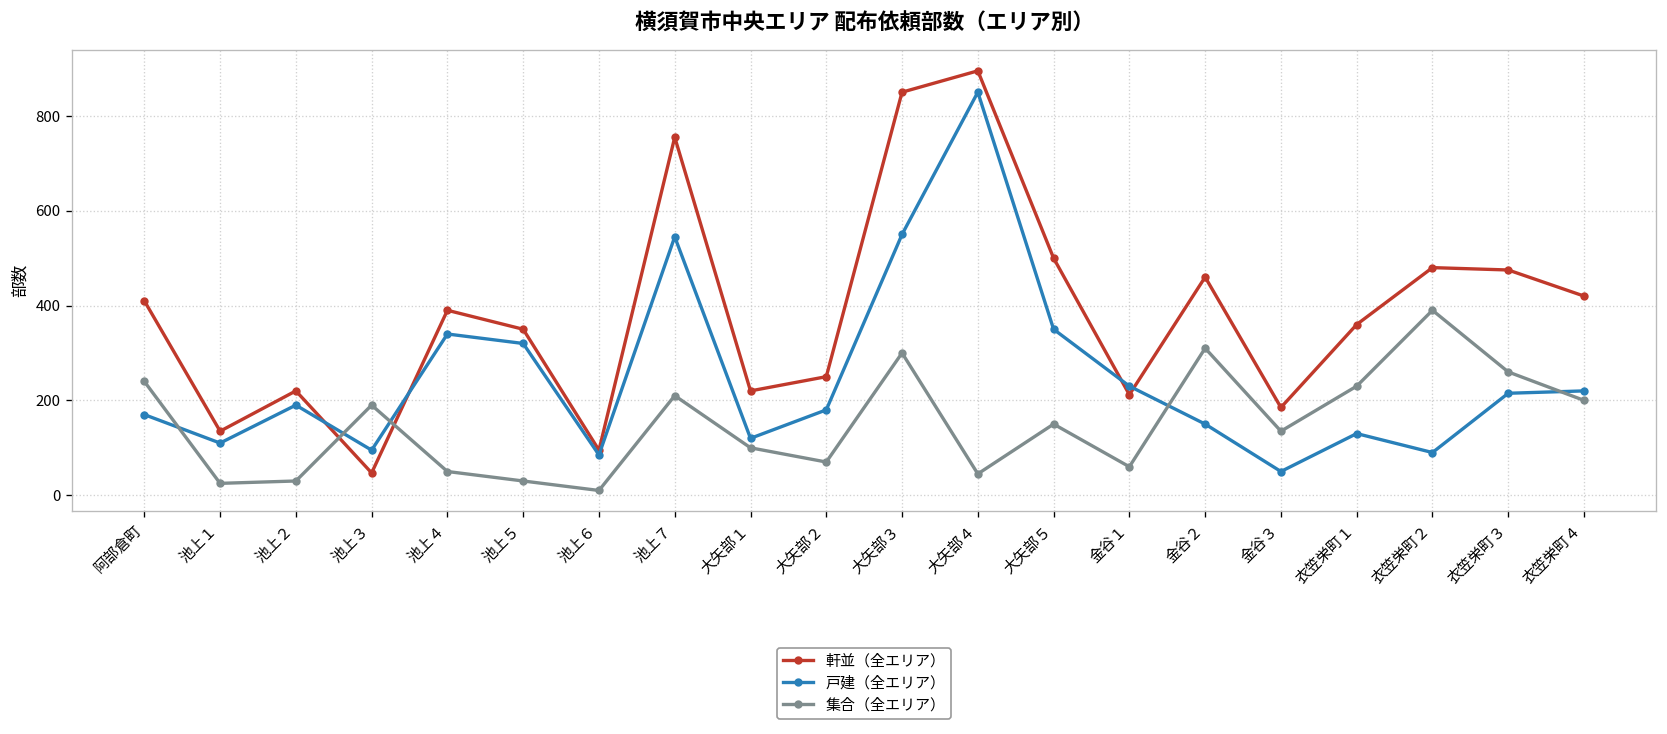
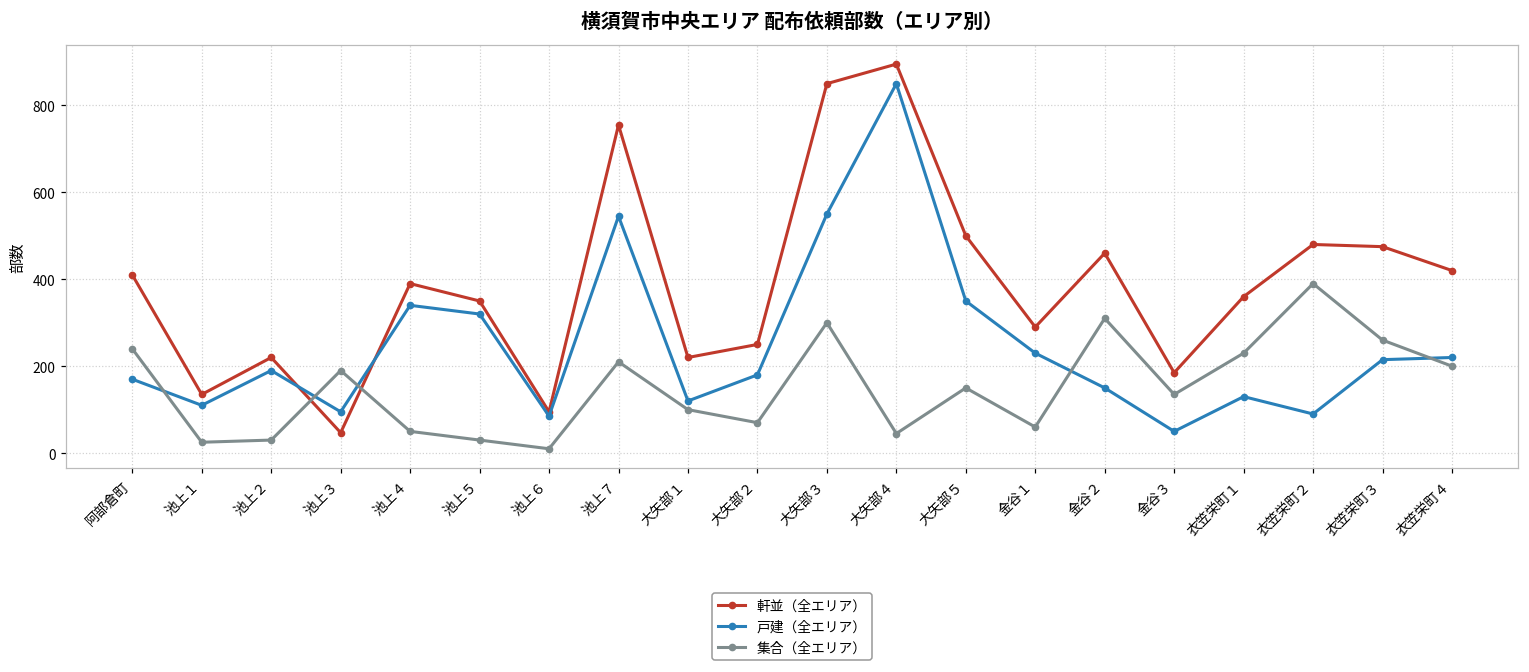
軒並（全エリア）, 金谷１: 210 -> 290
